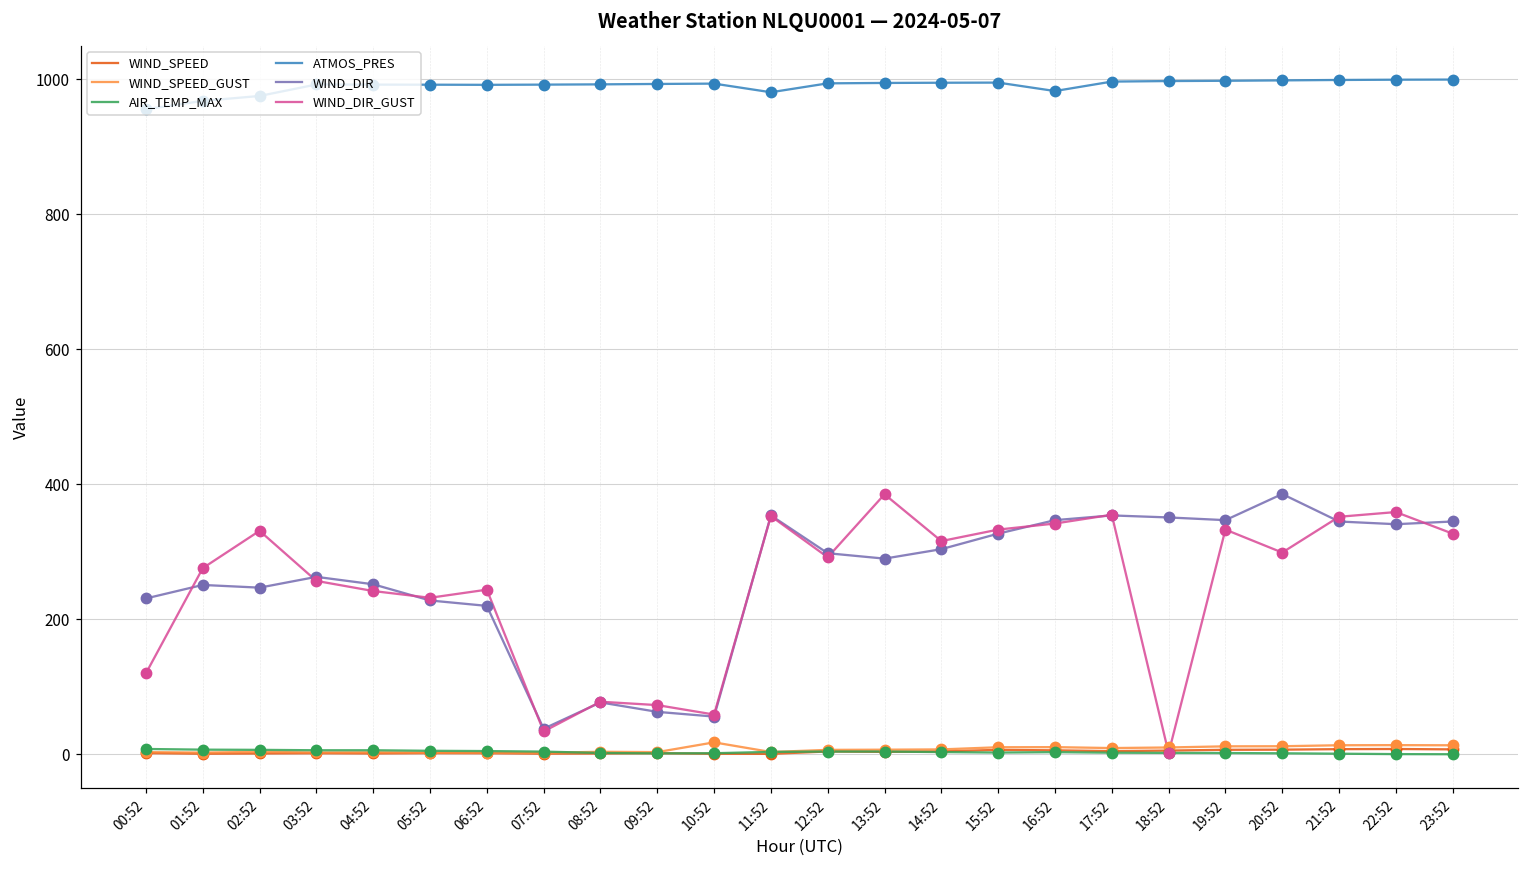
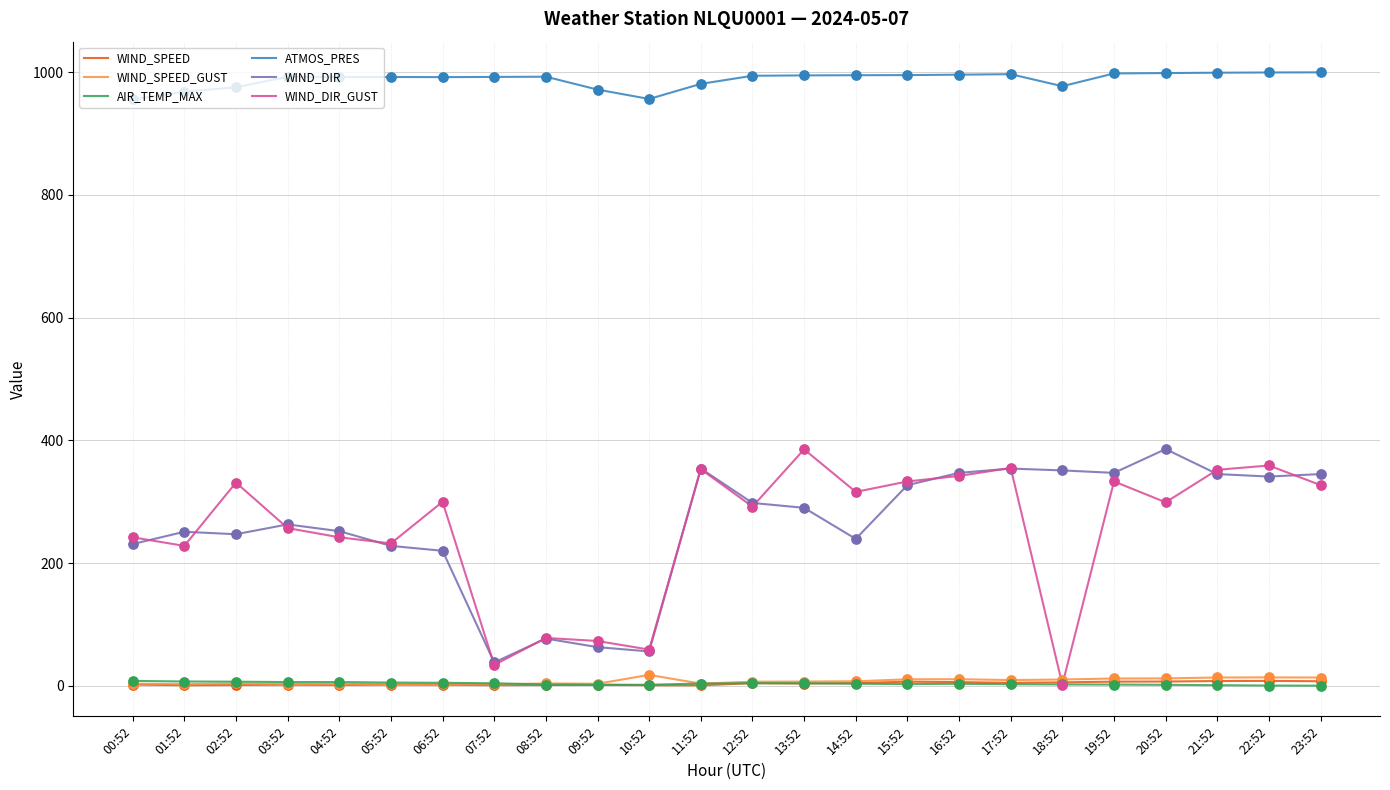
WIND_DIR_GUST, 00:52: 120 -> 240
WIND_DIR_GUST, 01:52: 280 -> 230
WIND_DIR_GUST, 06:52: 240 -> 300
ATMOS_PRES, 09:52: 990 -> 970
ATMOS_PRES, 10:52: 990 -> 960
WIND_DIR, 14:52: 300 -> 240
ATMOS_PRES, 16:52: 980 -> 1000
ATMOS_PRES, 18:52: 1000 -> 980
